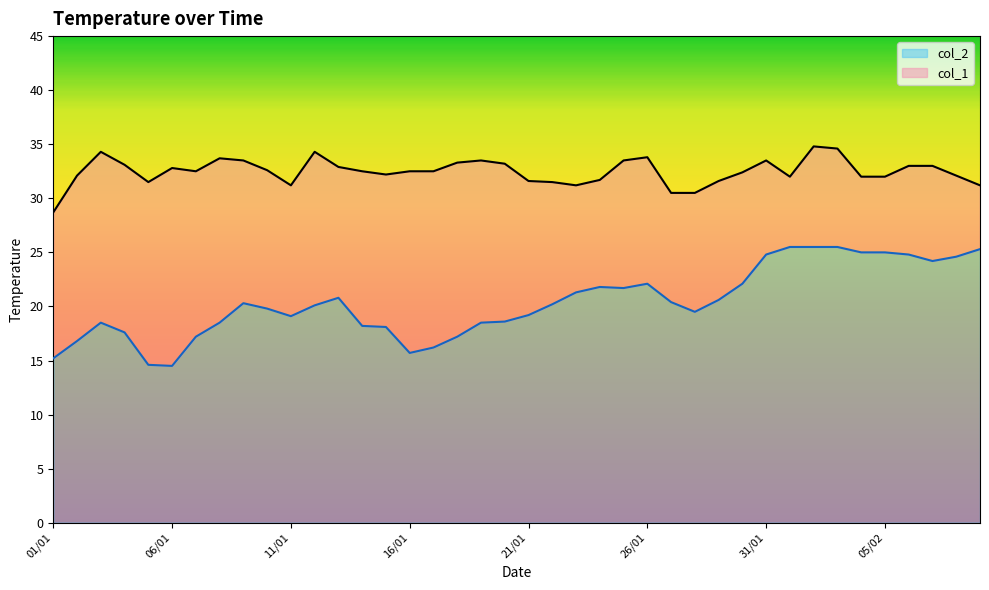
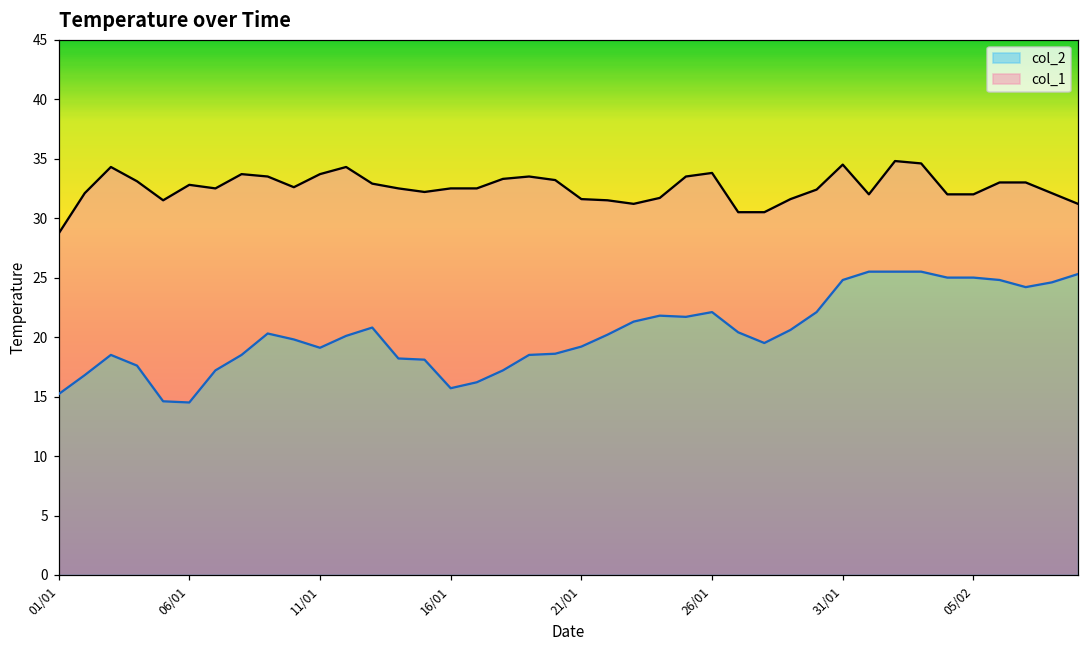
col_1, 11/01: 31.2 -> 33.7
col_1, 31/01: 33.5 -> 34.5
